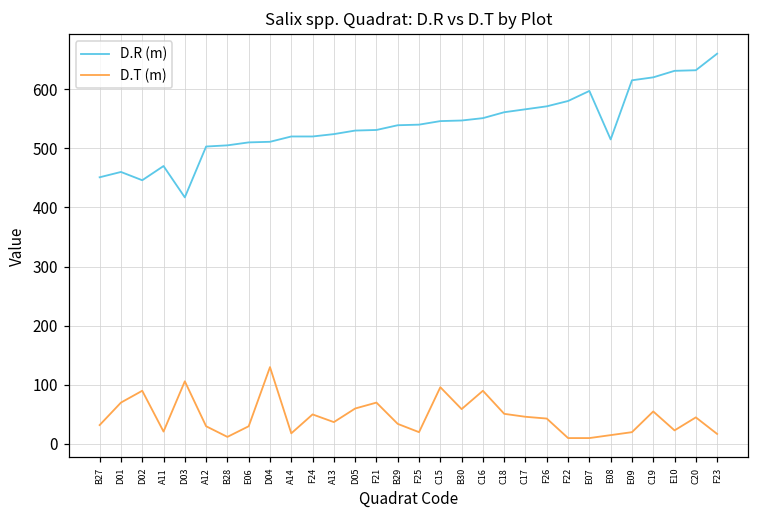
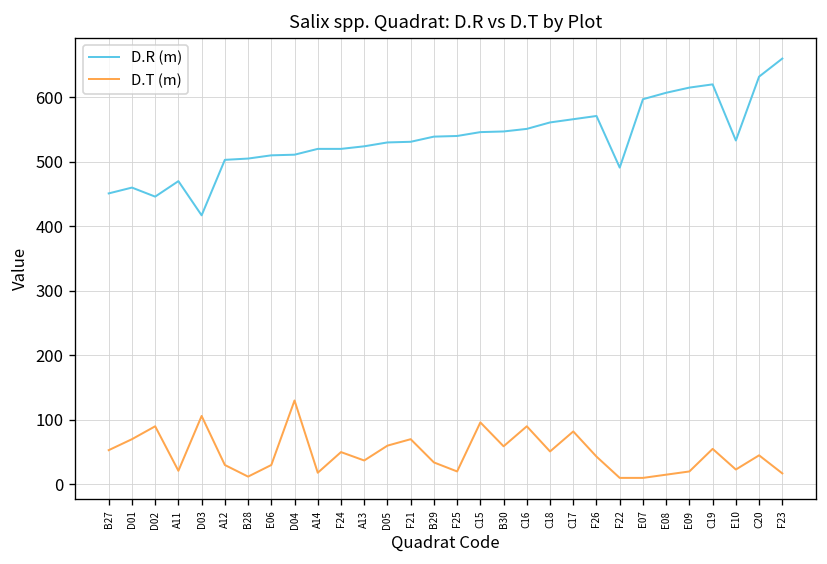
D.T (m), B27: 30 -> 50
D.T (m), C17: 50 -> 80
D.R (m), F22: 580 -> 490
D.R (m), E08: 520 -> 610
D.R (m), E10: 630 -> 530
